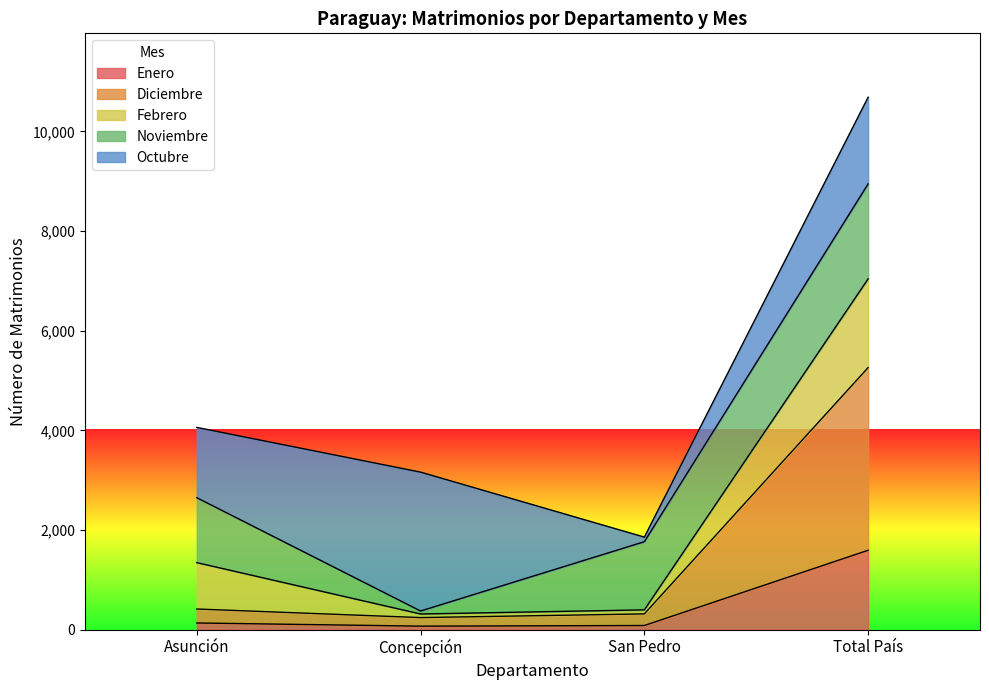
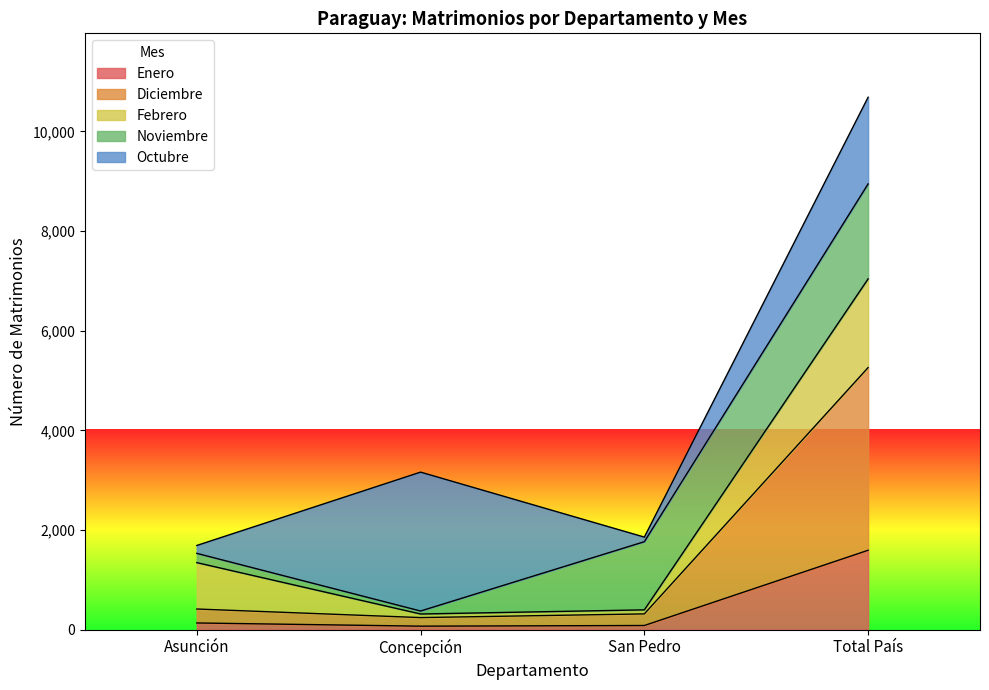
Noviembre, Asunción: 1,300 -> 200
Octubre, Asunción: 1,400 -> 200
